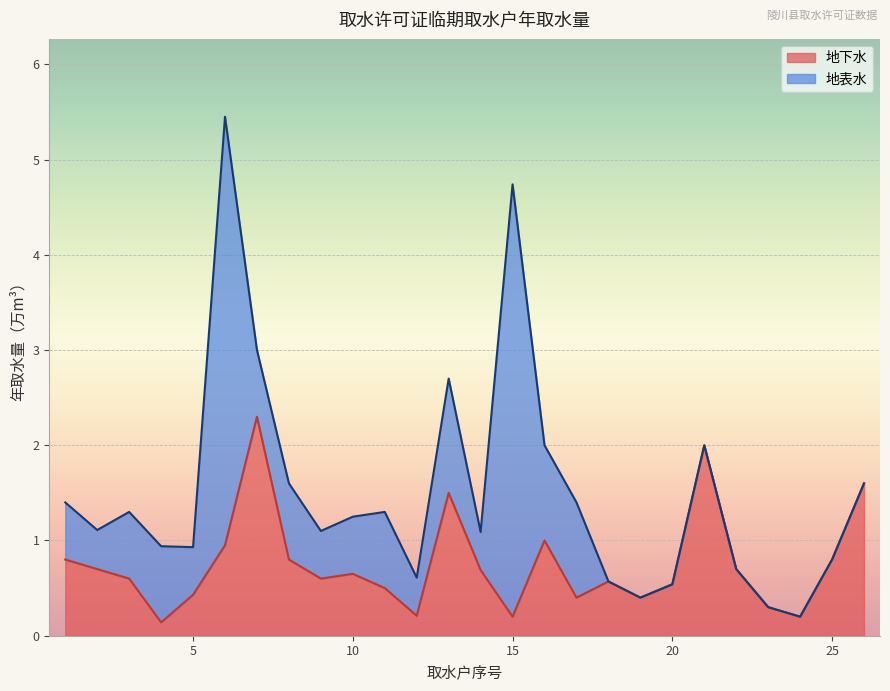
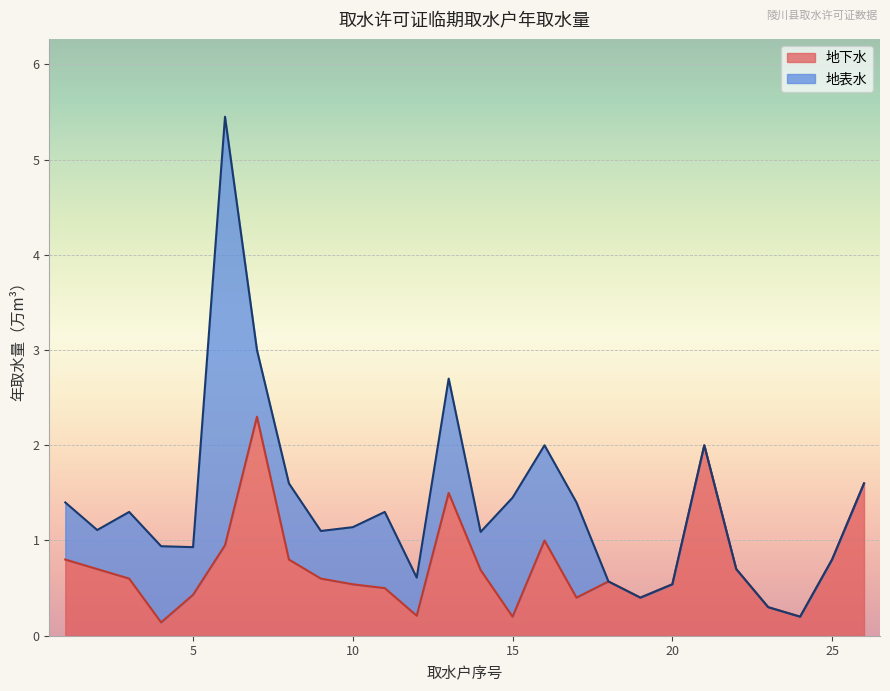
地下水, 10: 0.7 -> 0.5
地表水, 15: 4.5 -> 1.3
